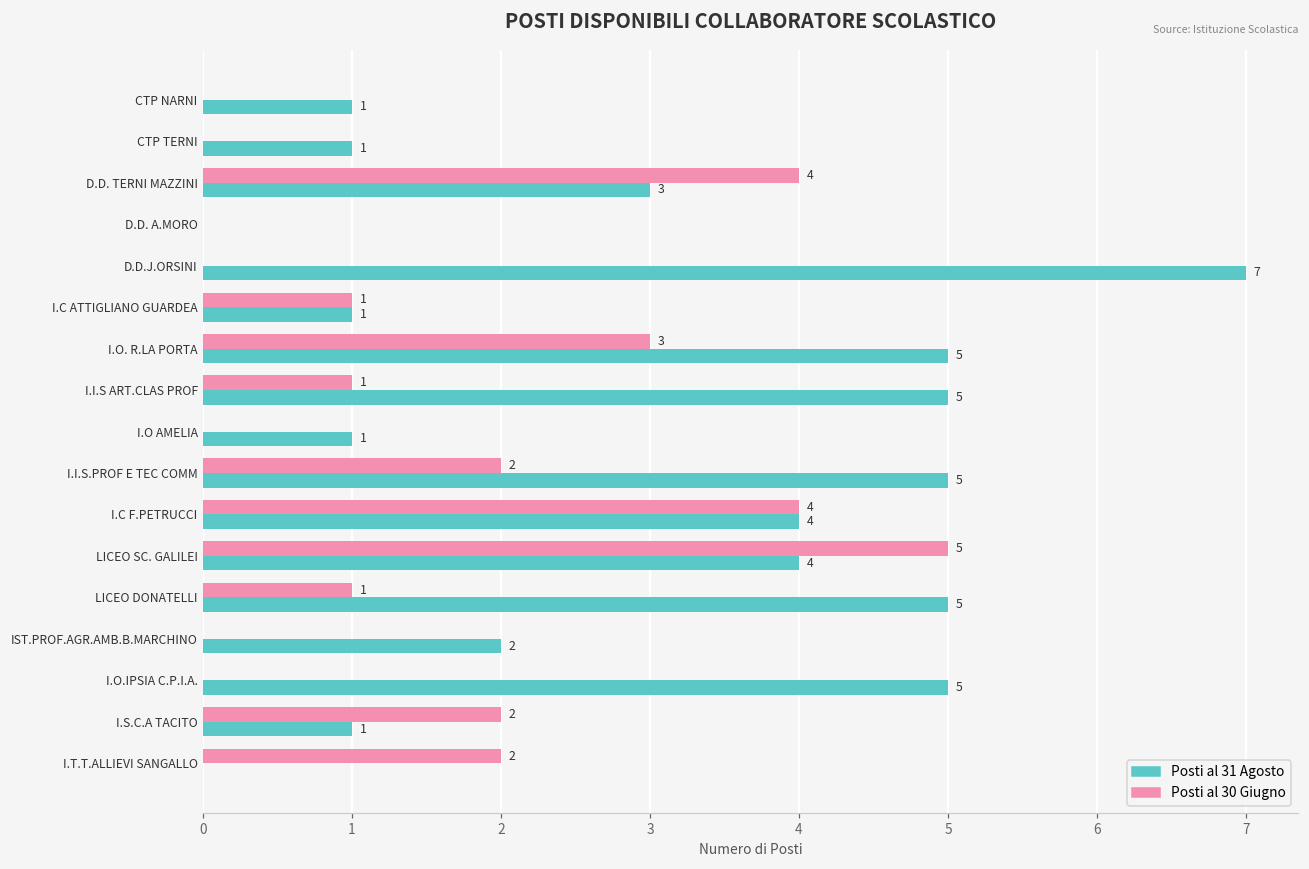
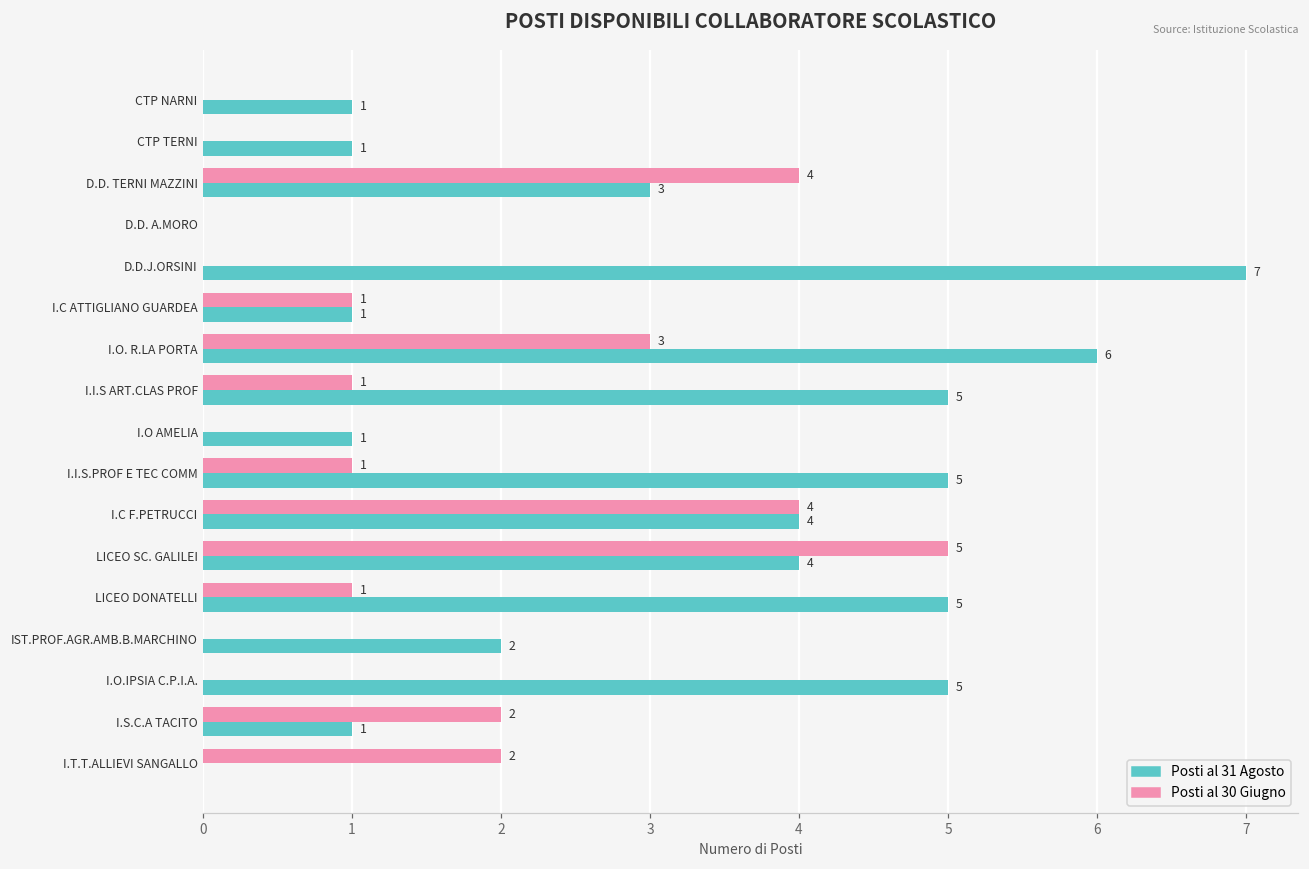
Posti al 31 Agosto, I.O. R.LA PORTA: 5 -> 6
Posti al 30 Giugno, I.I.S.PROF E TEC COMM: 2 -> 1
